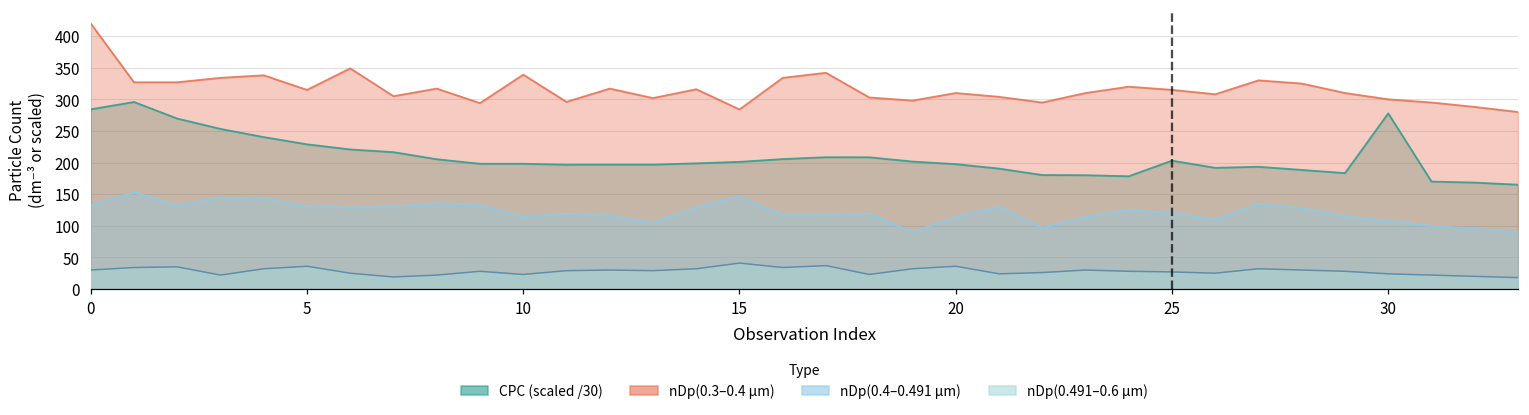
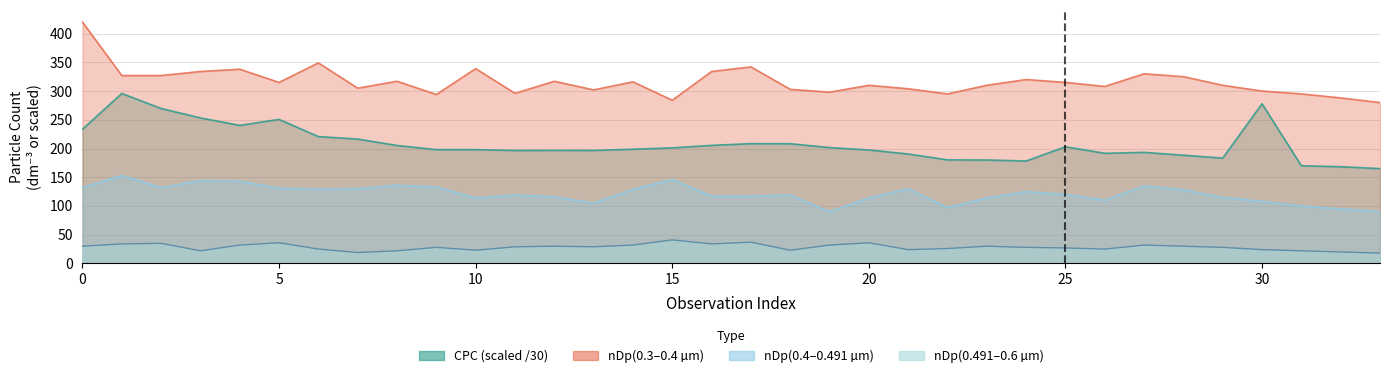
CPC (scaled /30), 0: 280 -> 230
CPC (scaled /30), 5: 230 -> 250
